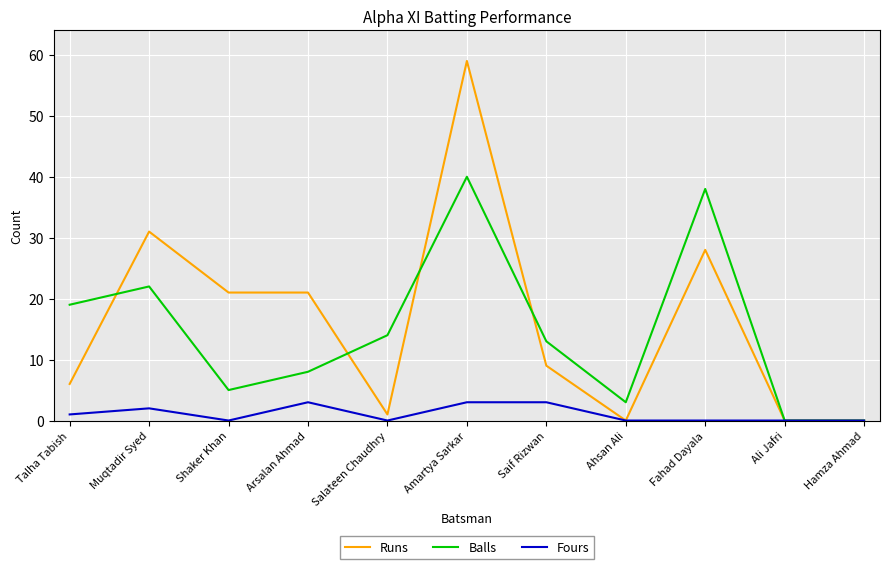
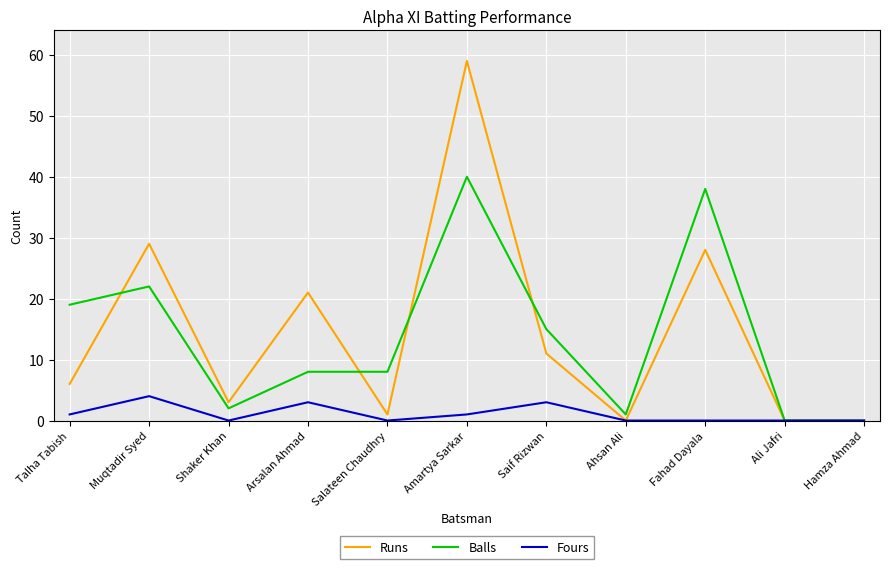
Runs, Muqtadir Syed: 31 -> 29
Fours, Muqtadir Syed: 2 -> 4
Runs, Shaker Khan: 21 -> 3
Balls, Shaker Khan: 5 -> 2
Balls, Salateen Chaudhry: 14 -> 8
Fours, Amartya Sarkar: 3 -> 1
Runs, Saif Rizwan: 9 -> 11
Balls, Saif Rizwan: 13 -> 15
Balls, Ahsan Ali: 3 -> 1
